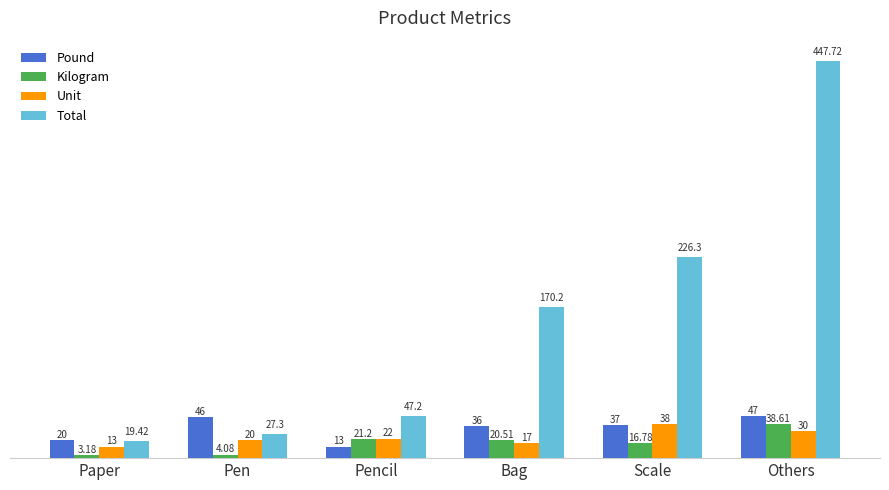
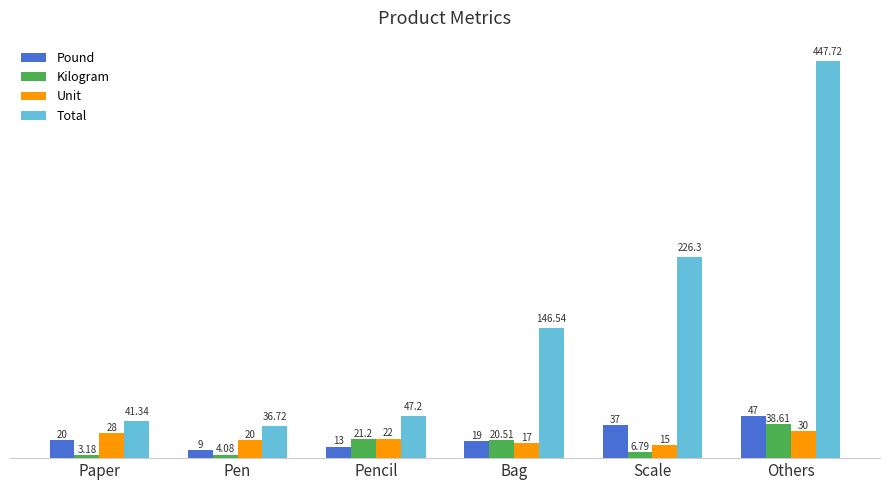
Unit, Paper: 13 -> 28
Total, Paper: 19.42 -> 41.34
Pound, Pen: 46 -> 9
Total, Pen: 27.3 -> 36.72
Pound, Bag: 36 -> 19
Total, Bag: 170.2 -> 146.54
Kilogram, Scale: 16.78 -> 6.79
Unit, Scale: 38 -> 15
